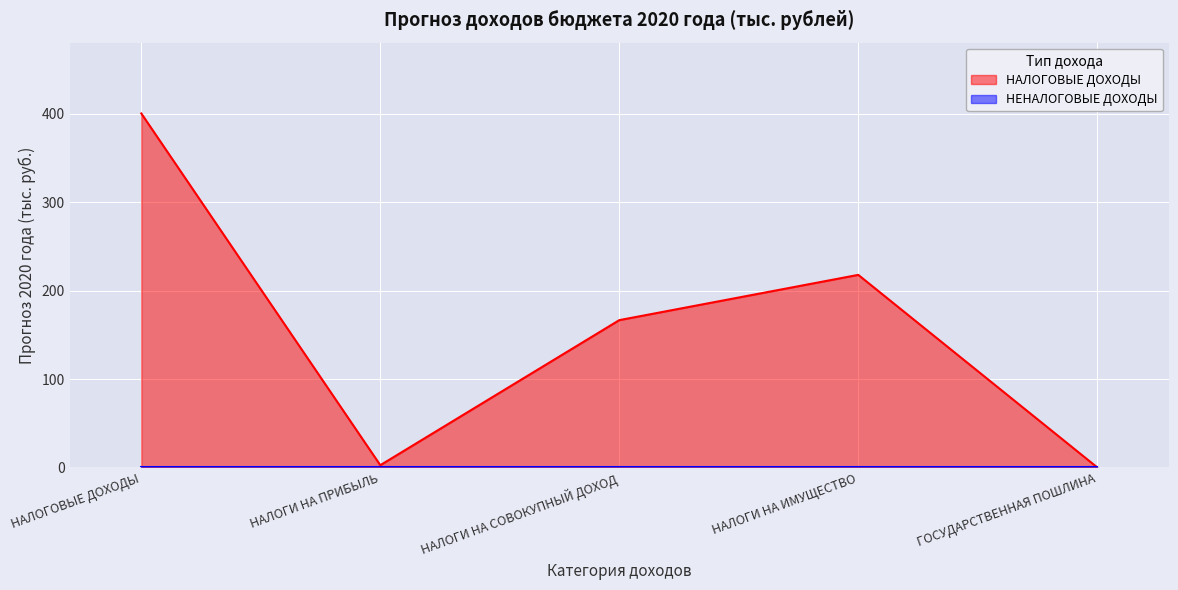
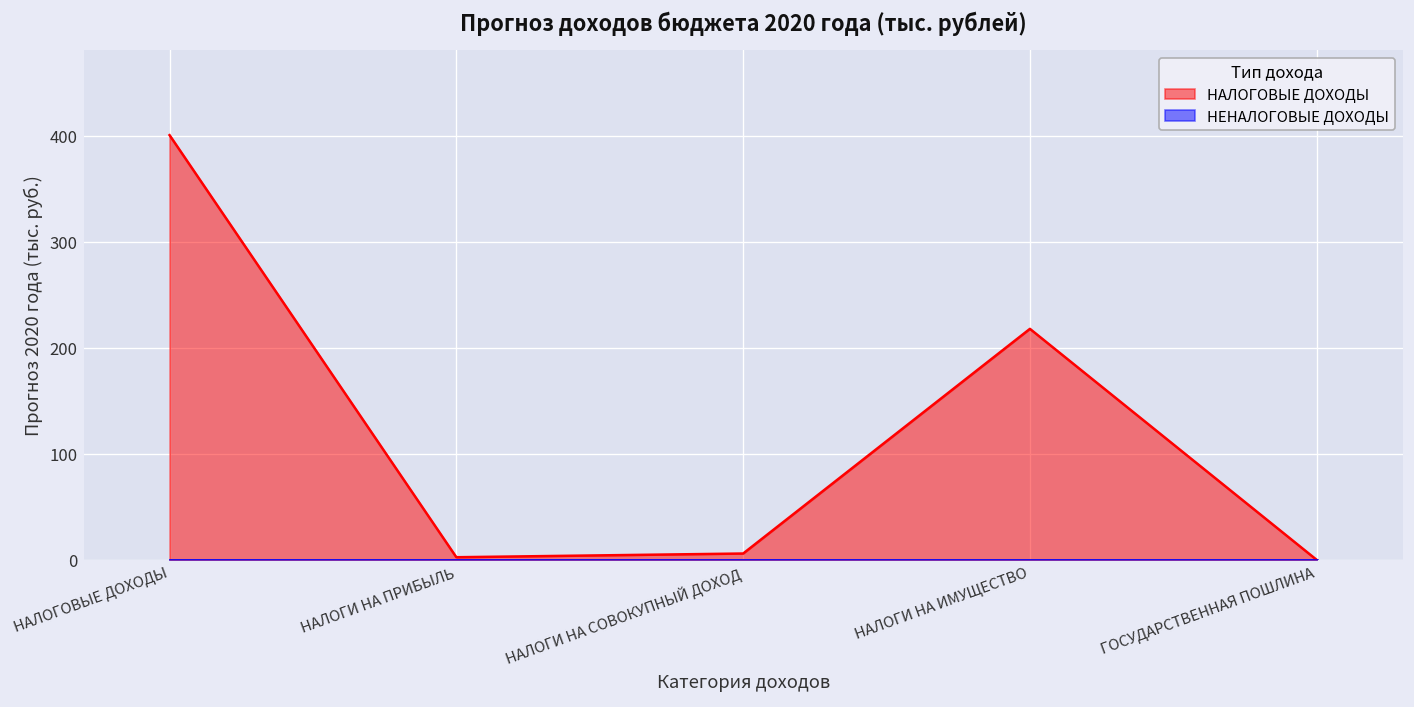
НАЛОГОВЫЕ ДОХОДЫ, НАЛОГИ НА СОВОКУПНЫЙ ДОХОД: 170 -> 10
